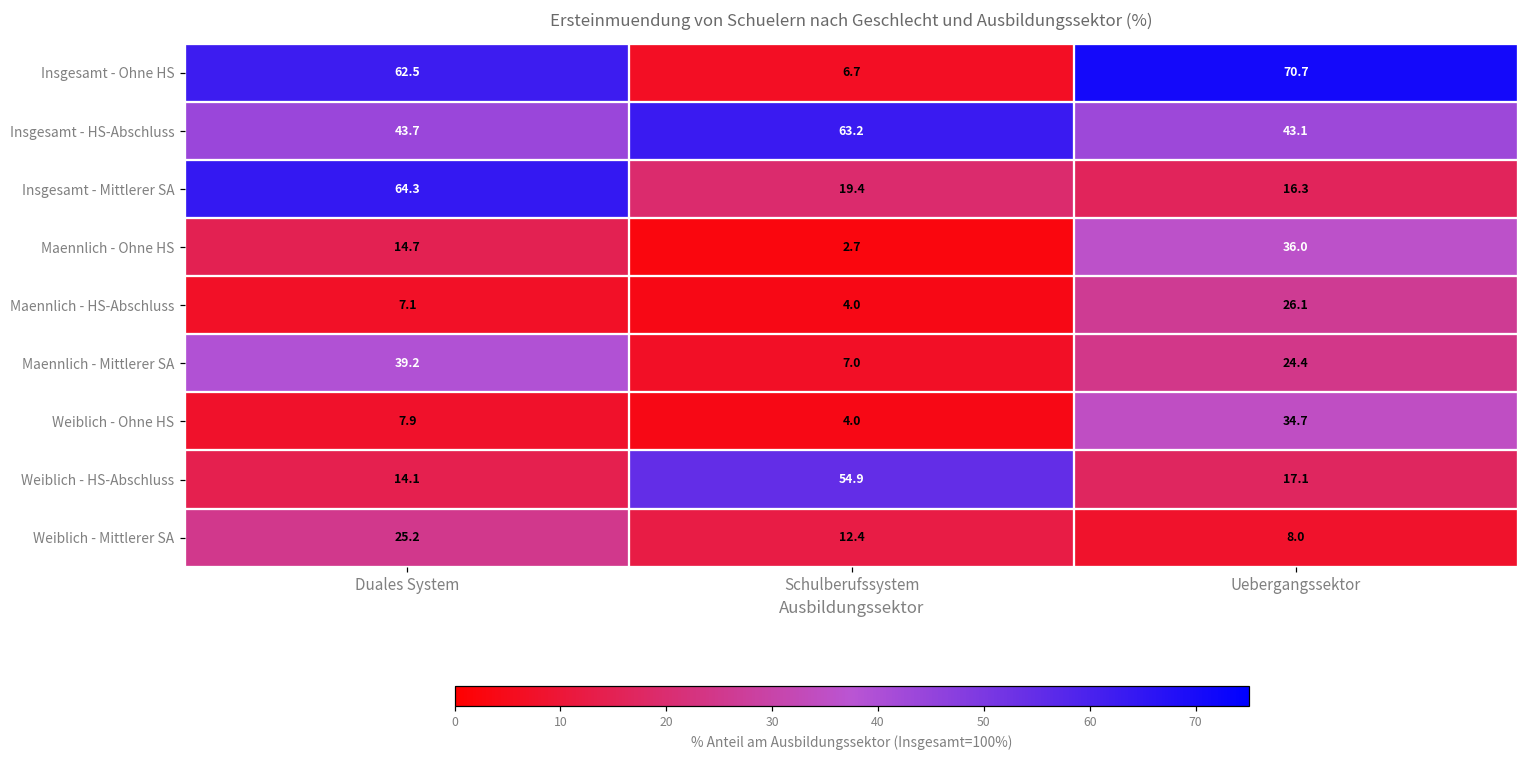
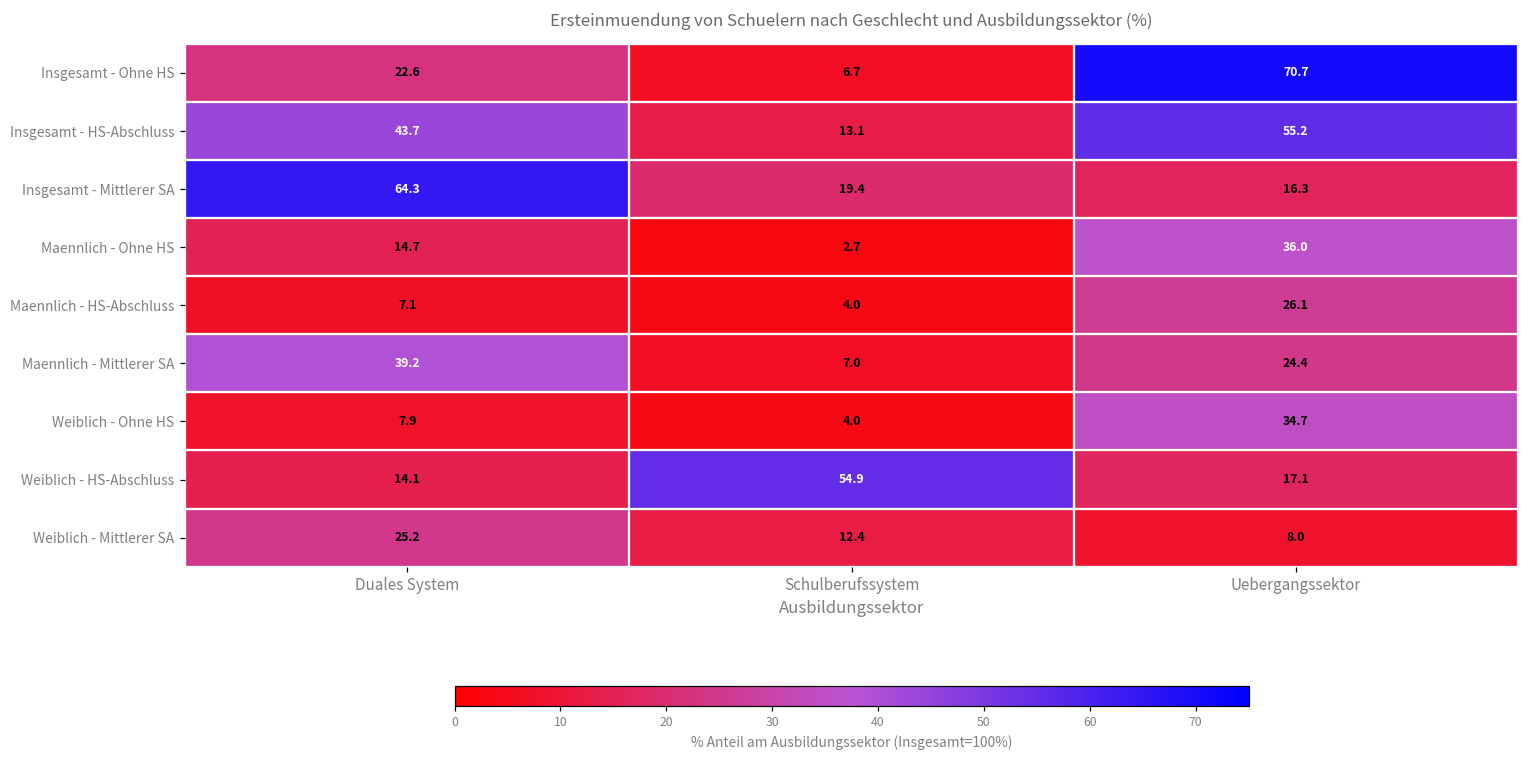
Insgesamt - Ohne HS, Duales System: 62.5 -> 22.6
Insgesamt - HS-Abschluss, Schulberufssystem: 63.2 -> 13.1
Insgesamt - HS-Abschluss, Uebergangssektor: 43.1 -> 55.2
